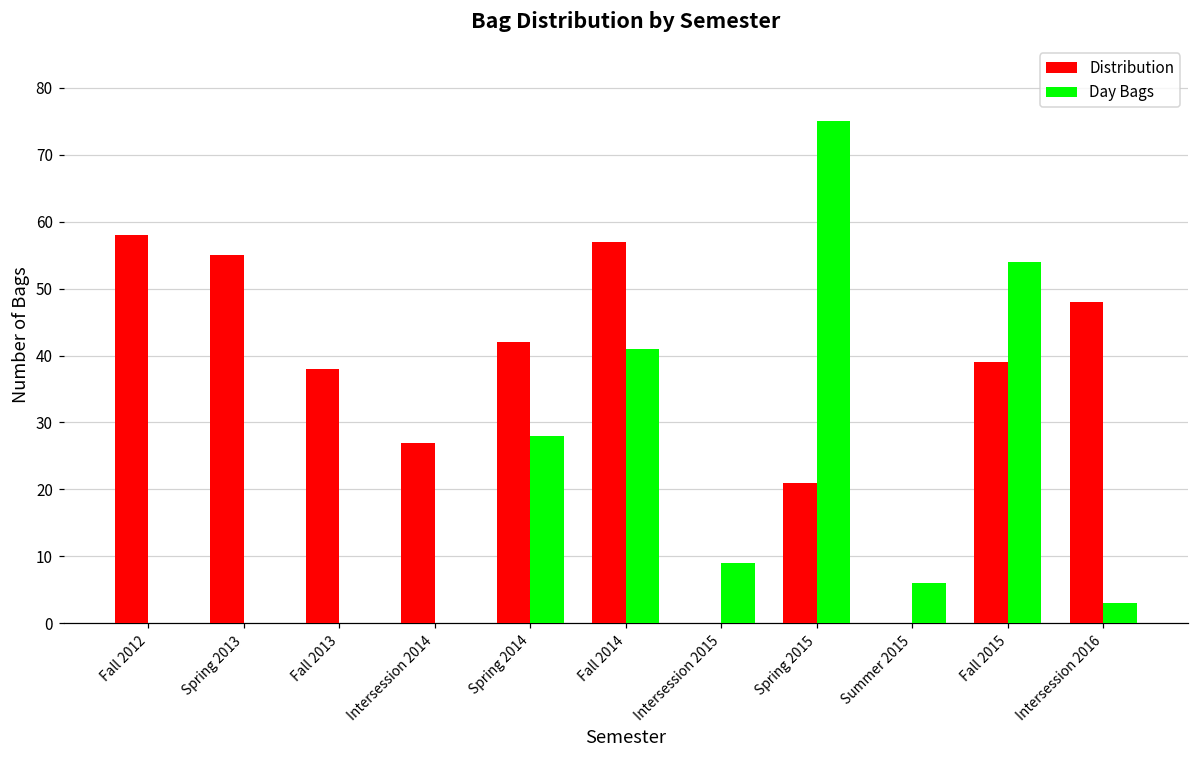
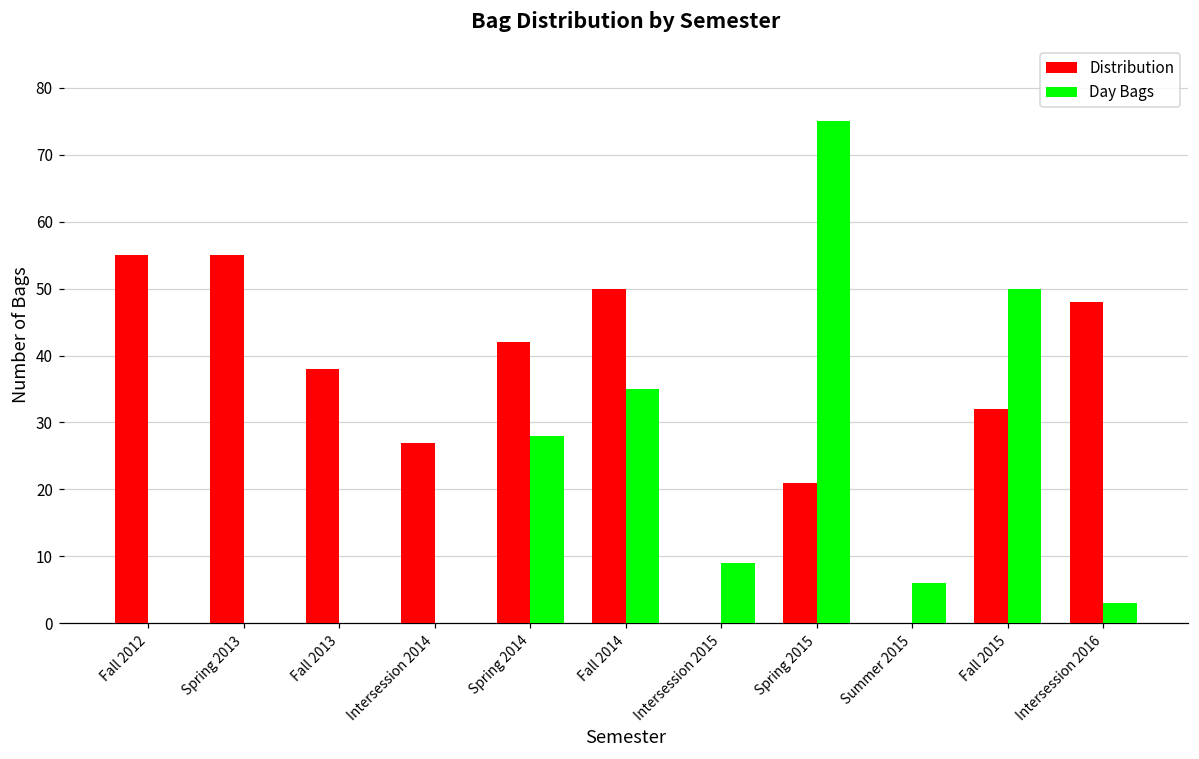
Distribution, Fall 2012: 58 -> 55
Distribution, Fall 2014: 57 -> 50
Day Bags, Fall 2014: 41 -> 35
Distribution, Fall 2015: 39 -> 32
Day Bags, Fall 2015: 54 -> 50
